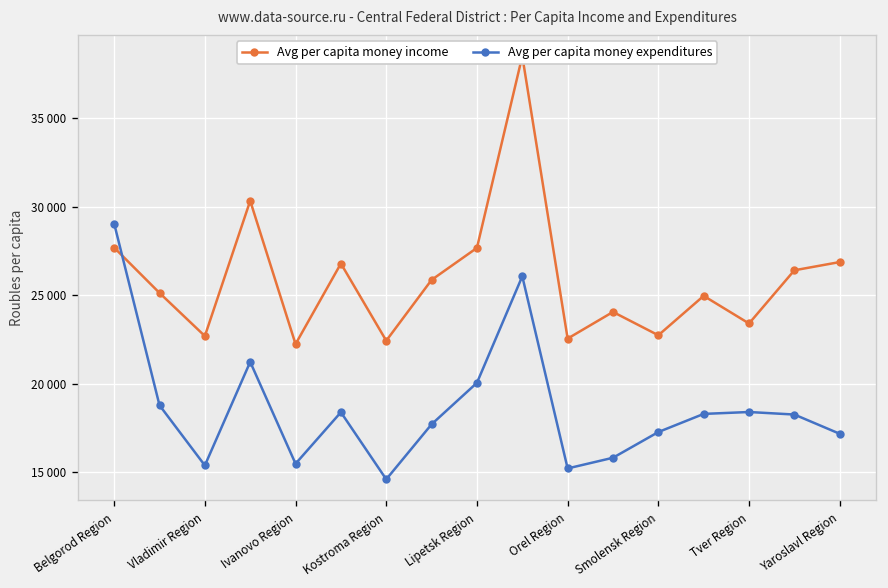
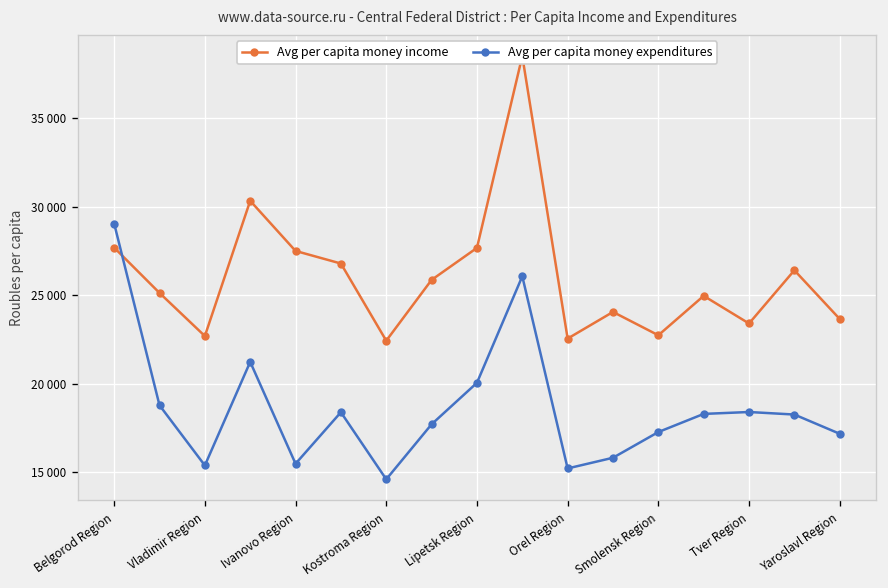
Avg per capita money income, Ivanovo Region: 22200 -> 27500
Avg per capita money income, Yaroslavl Region: 26900 -> 23700
